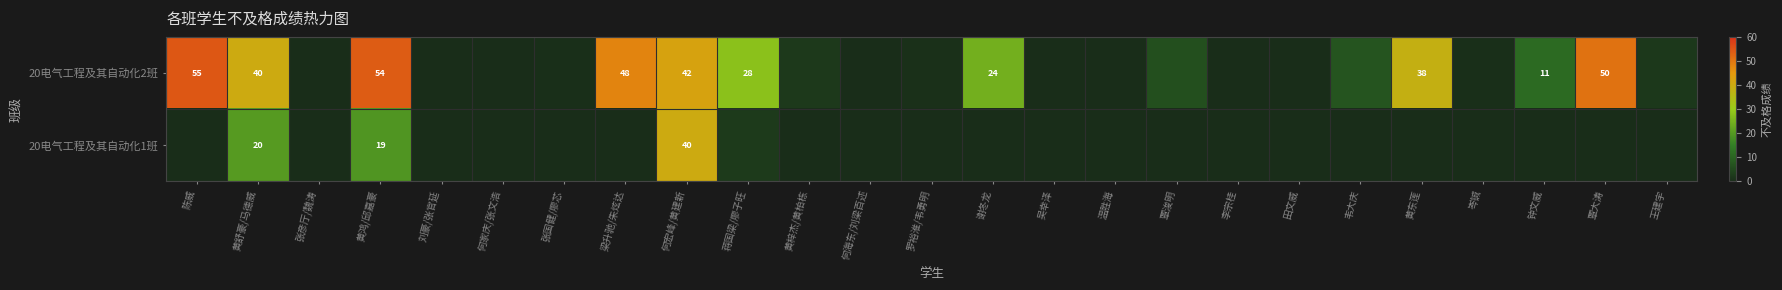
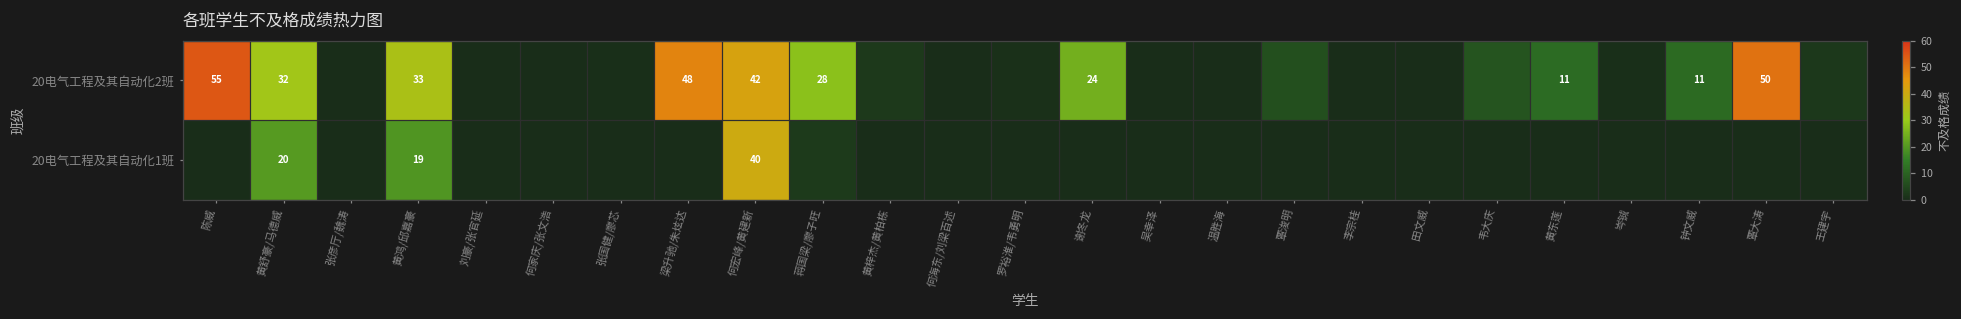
20电气工程及其自动化2班, 黄舒豪/马德威: 40 -> 32
20电气工程及其自动化2班, 黄鸿/邱嘉豪: 54 -> 33
20电气工程及其自动化2班, 黄东莲: 38 -> 11
